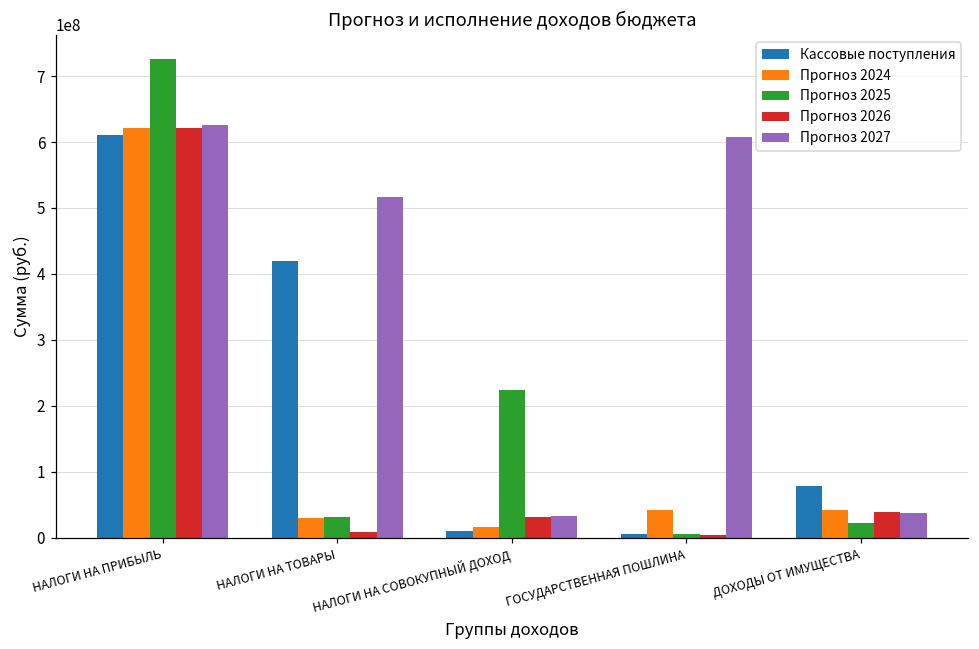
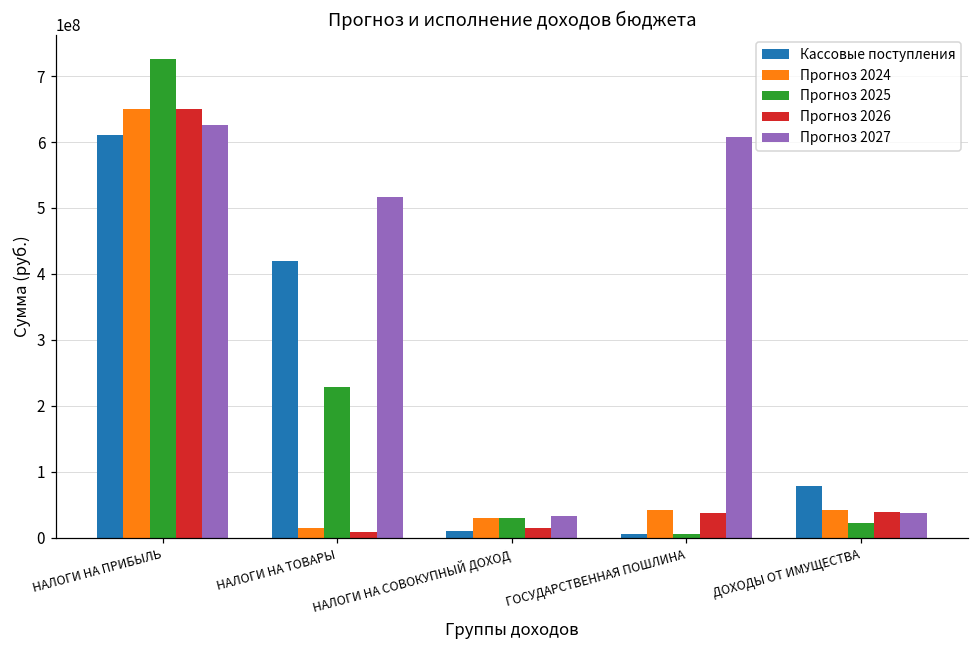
Прогноз 2024, НАЛОГИ НА ПРИБЫЛЬ: 620000000 -> 650000000
Прогноз 2026, НАЛОГИ НА ПРИБЫЛЬ: 620000000 -> 650000000
Прогноз 2024, НАЛОГИ НА ТОВАРЫ: 30000000 -> 10000000
Прогноз 2025, НАЛОГИ НА ТОВАРЫ: 30000000 -> 230000000
Прогноз 2024, НАЛОГИ НА СОВОКУПНЫЙ ДОХОД: 20000000 -> 30000000
Прогноз 2025, НАЛОГИ НА СОВОКУПНЫЙ ДОХОД: 220000000 -> 30000000
Прогноз 2026, НАЛОГИ НА СОВОКУПНЫЙ ДОХОД: 30000000 -> 10000000
Прогноз 2026, ГОСУДАРСТВЕННАЯ ПОШЛИНА: 0 -> 40000000
